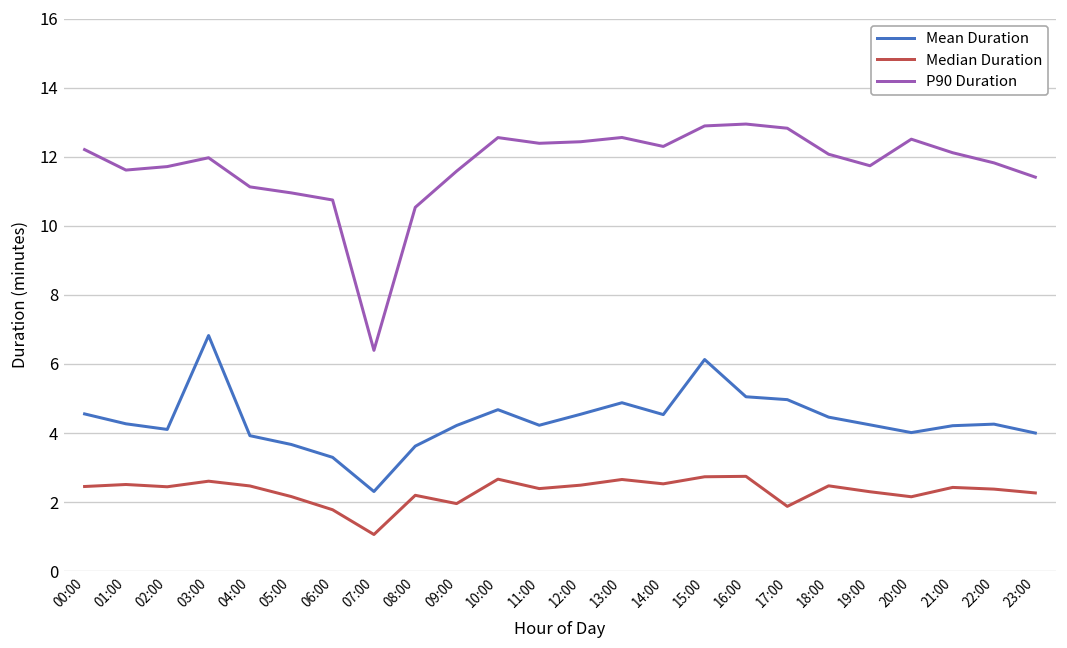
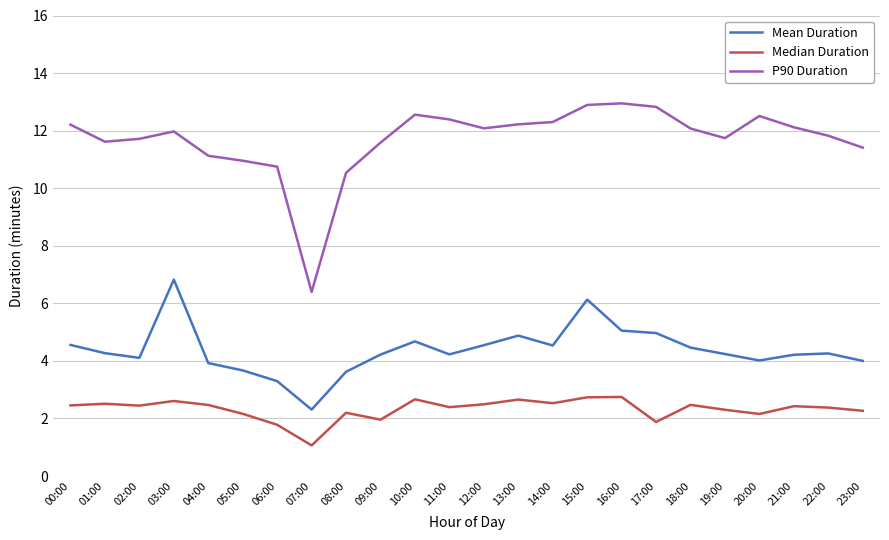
P90 Duration, 12:00: 12.4 -> 12.1
P90 Duration, 13:00: 12.6 -> 12.2
